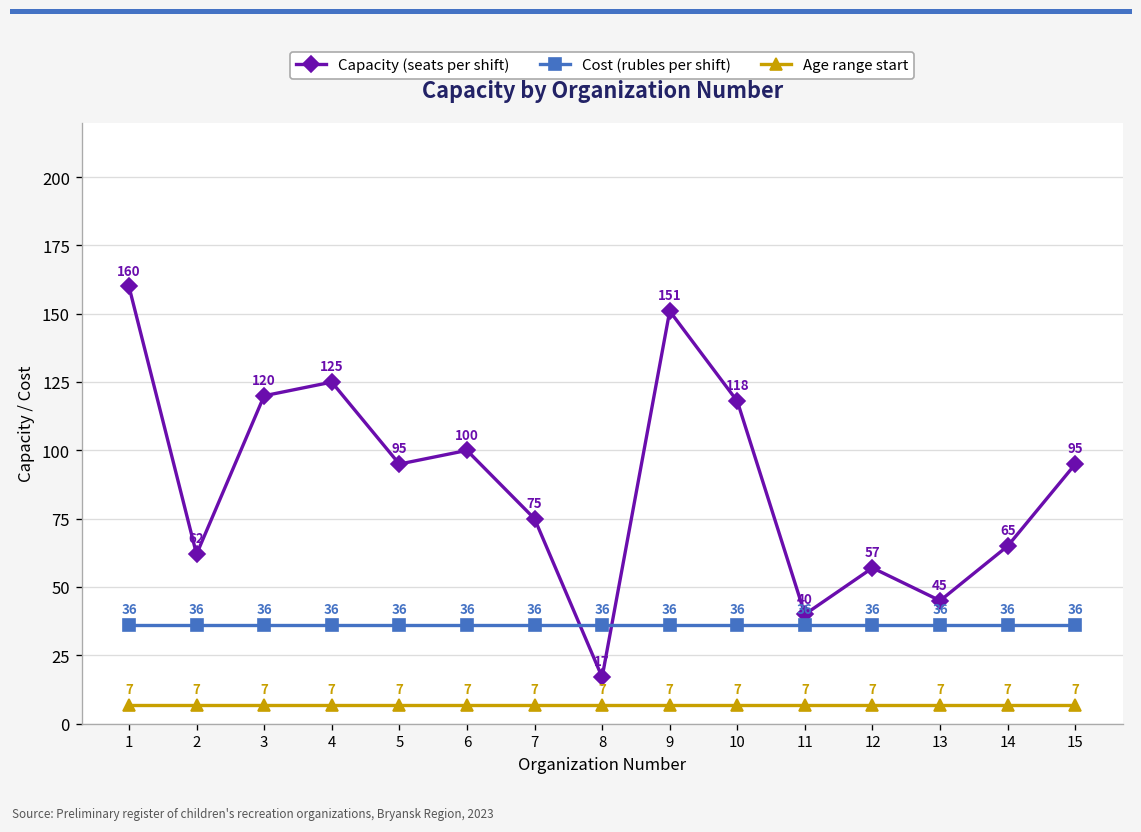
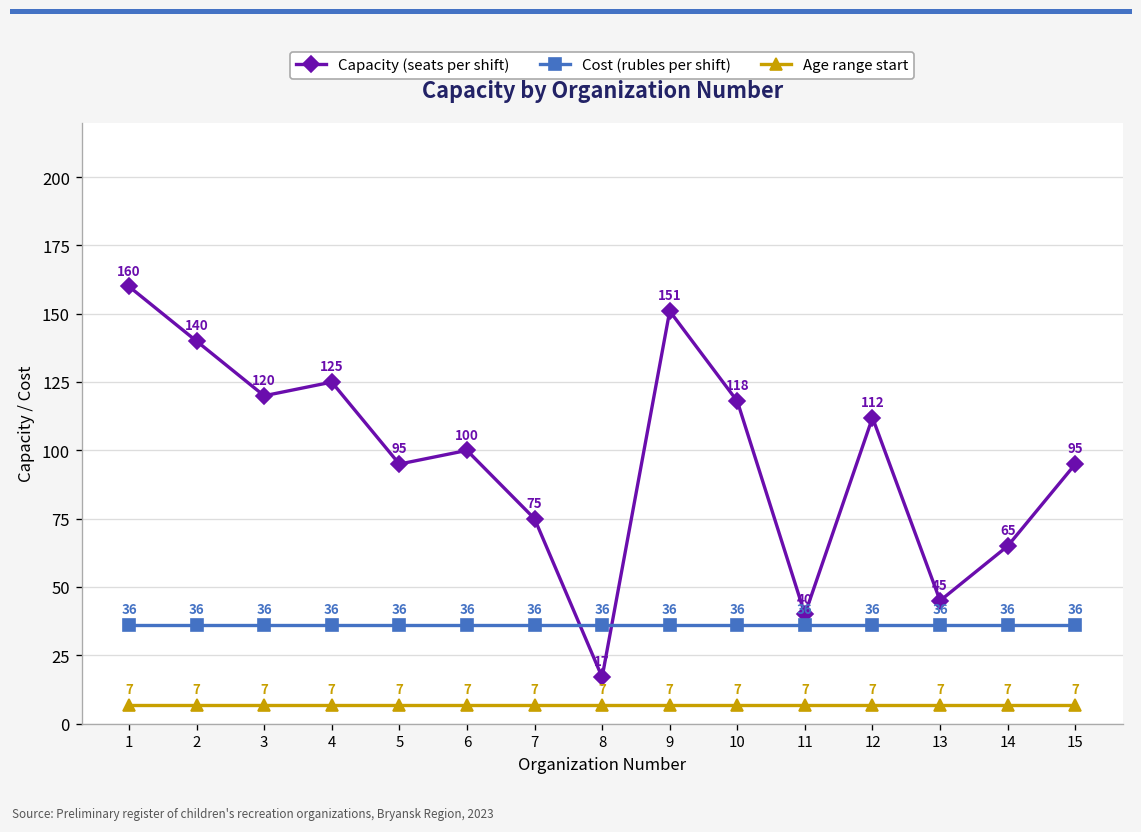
Capacity (seats per shift), 2: 62 -> 140
Capacity (seats per shift), 12: 57 -> 112
